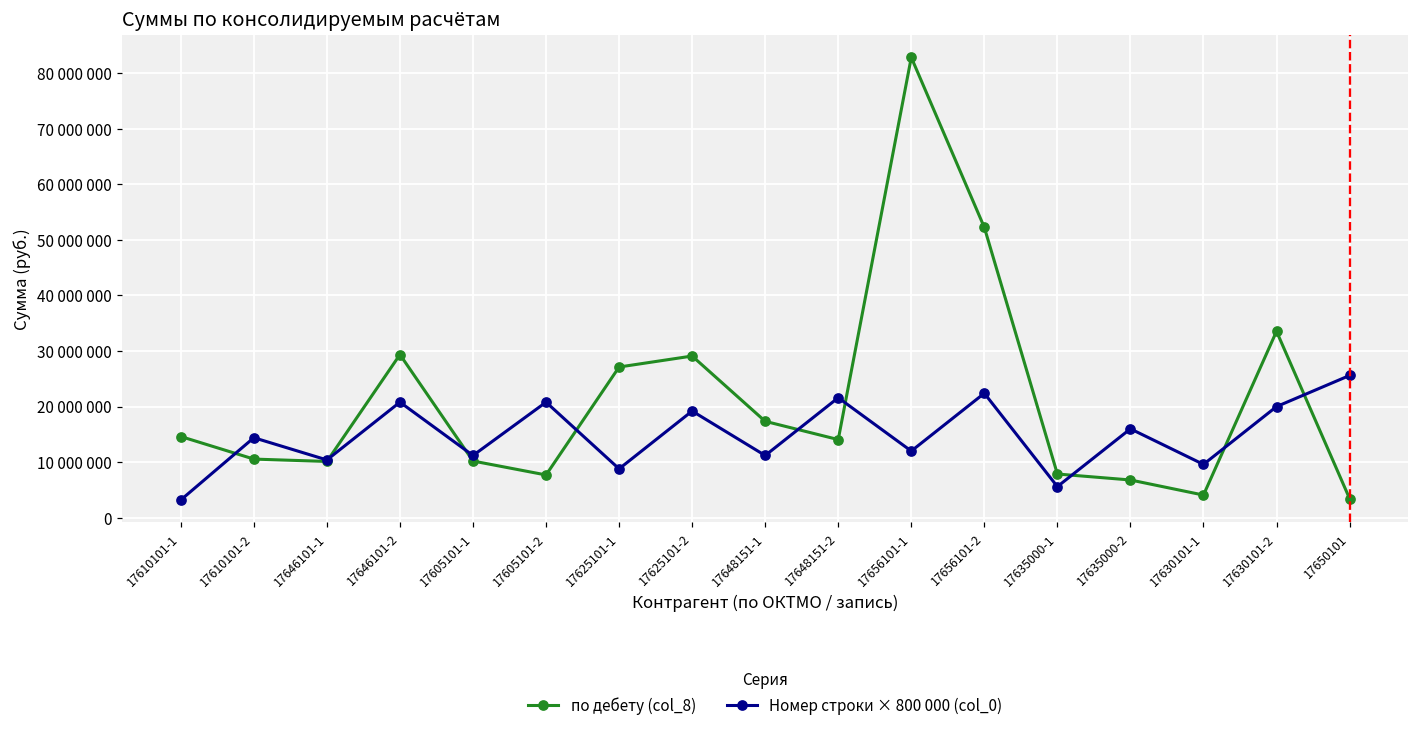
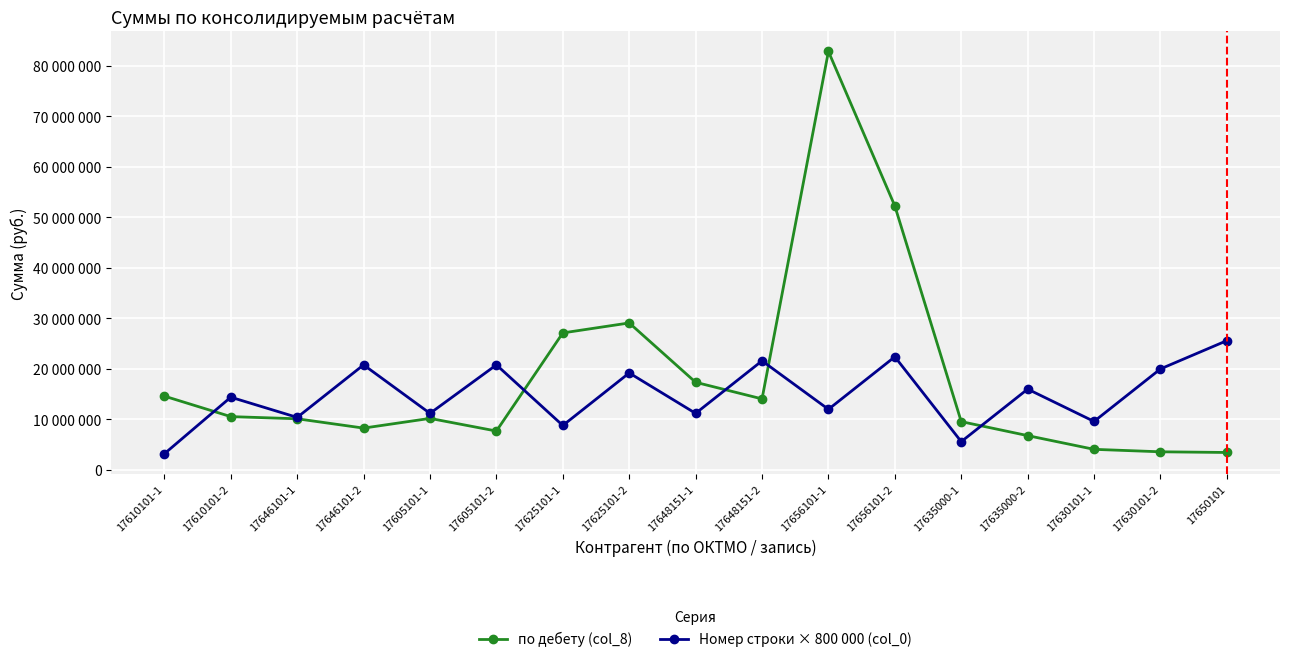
по дебету (col_8), 17646101-2: 29000000 -> 8000000
по дебету (col_8), 17635000-1: 8000000 -> 10000000
по дебету (col_8), 17630101-2: 34000000 -> 4000000
